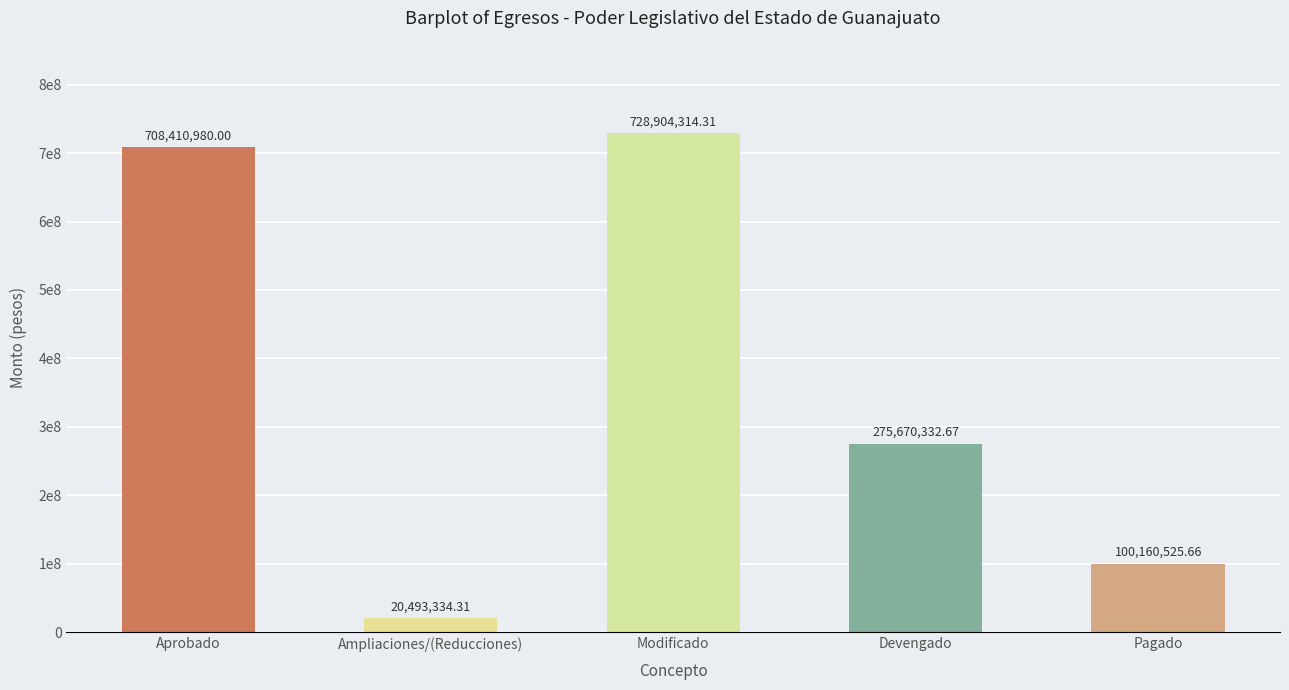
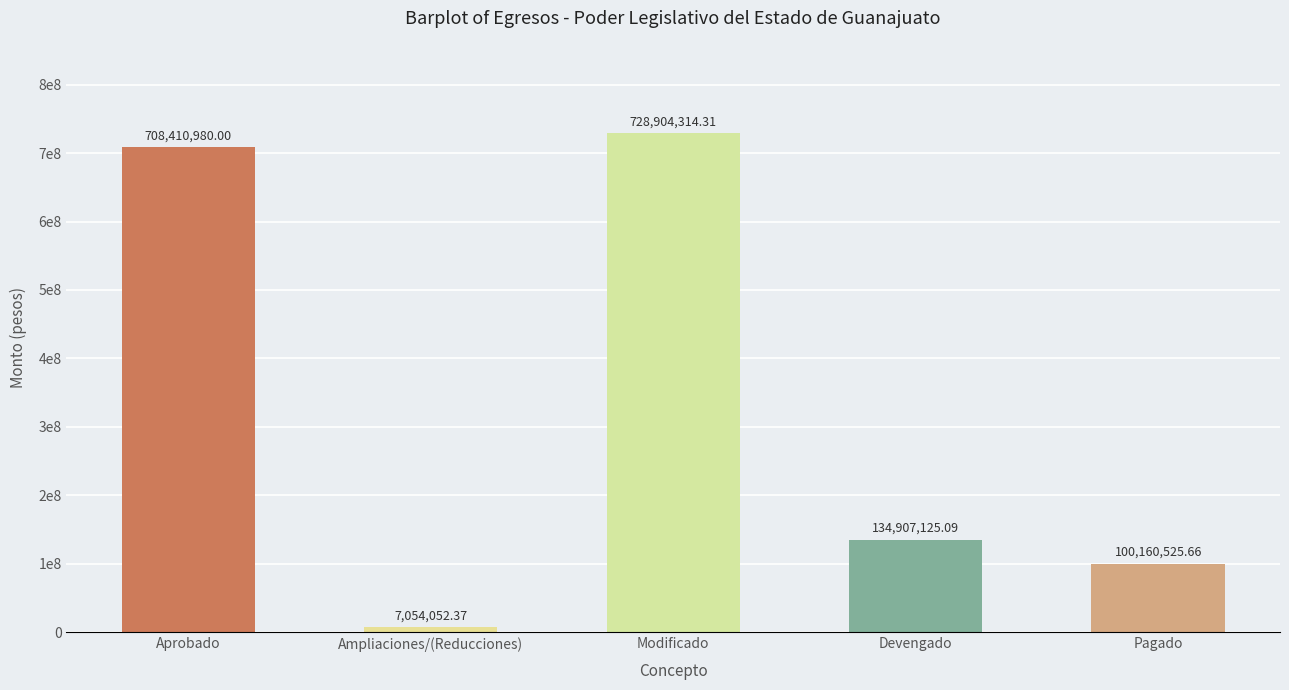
Ampliaciones/(Reducciones): 20,493,334.31 -> 7,054,052.37
Devengado: 275,670,332.67 -> 134,907,125.09
